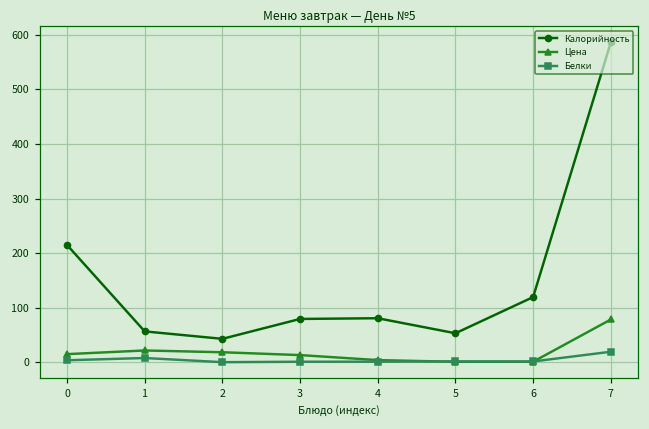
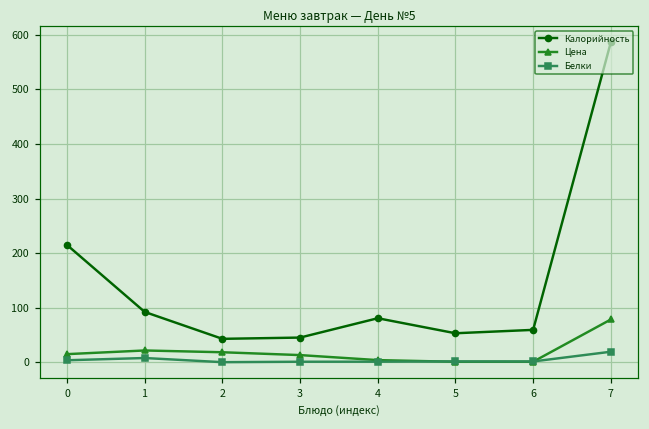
Калорийность, 1: 60 -> 90
Калорийность, 3: 80 -> 50
Калорийность, 6: 120 -> 60
